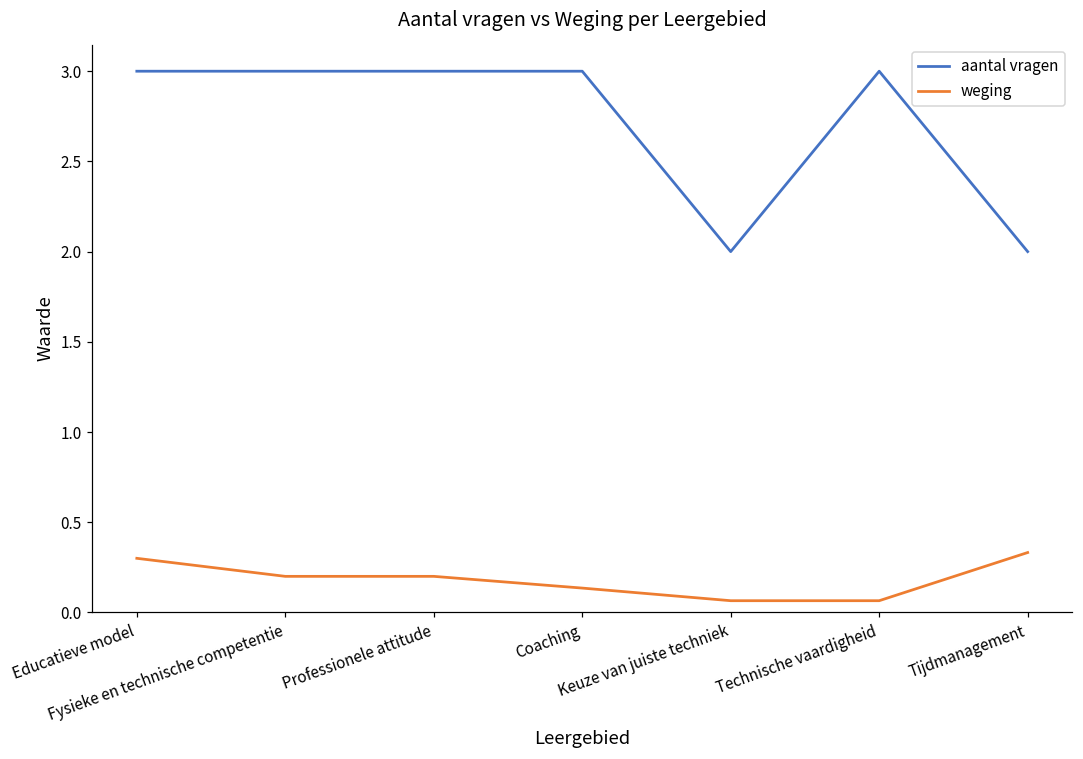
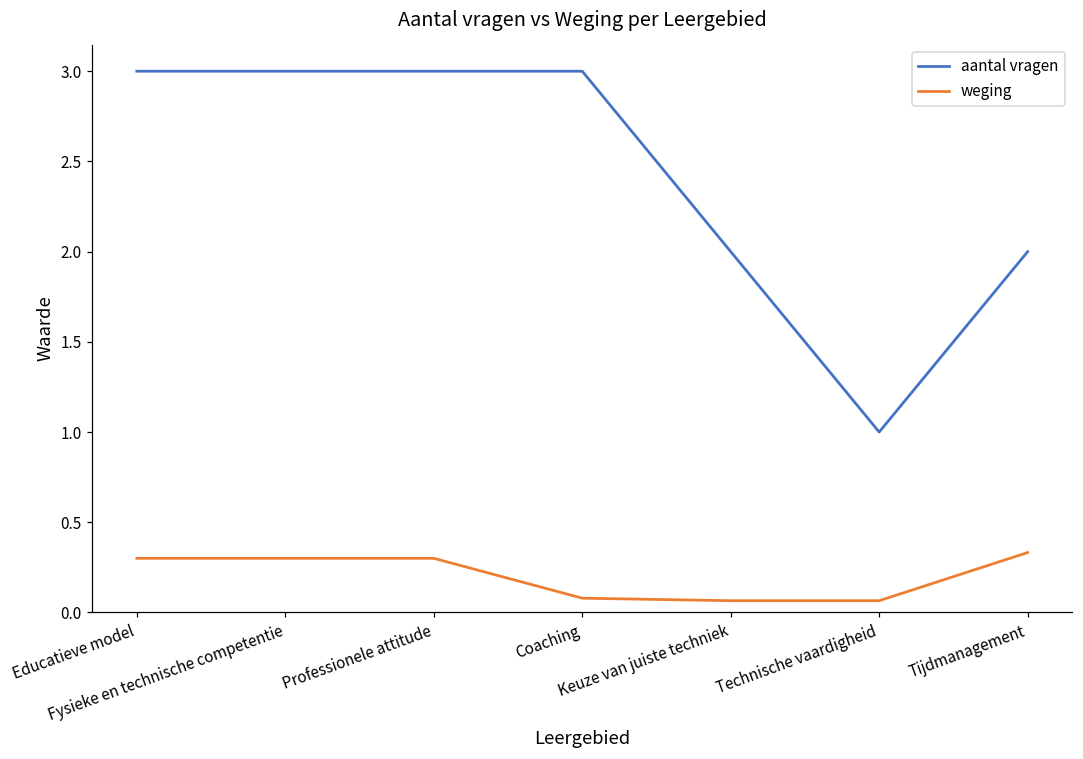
weging, Fysieke en technische competentie: 0.2 -> 0.3
weging, Professionele attitude: 0.2 -> 0.3
weging, Coaching: 0.14 -> 0.08
aantal vragen, Technische vaardigheid: 3 -> 1
